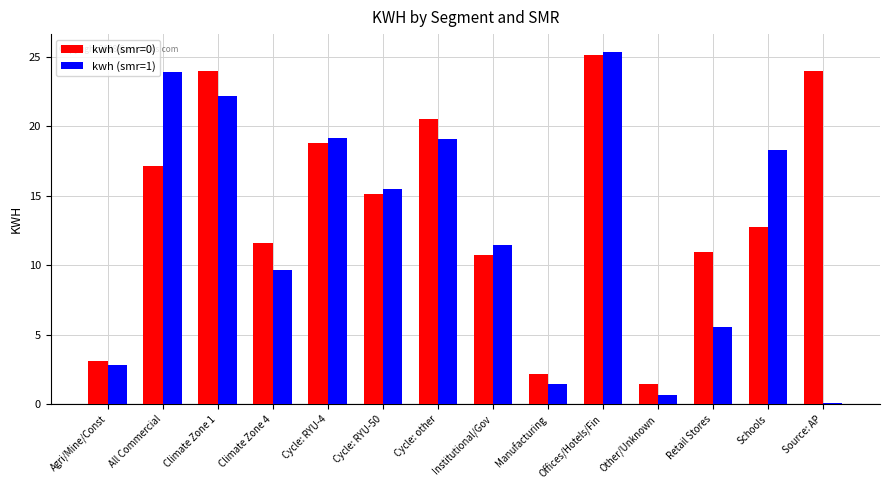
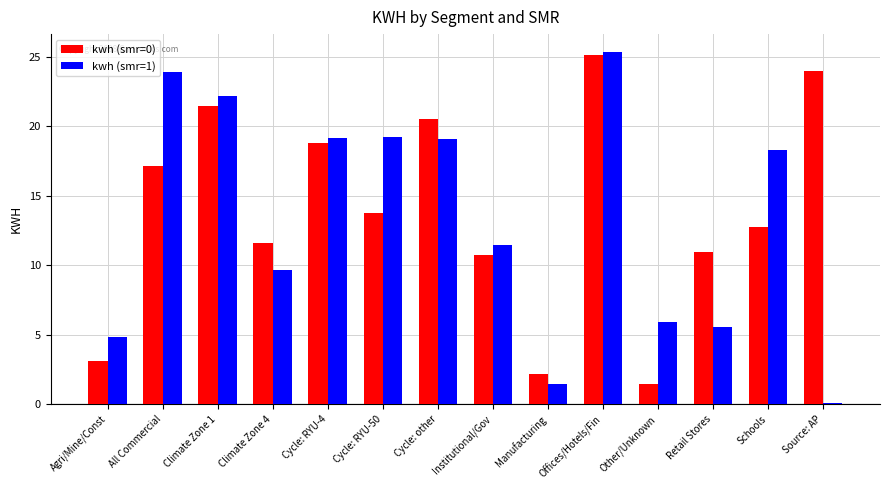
kwh (smr=1), Agri/Mine/Const: 2.8 -> 4.8
kwh (smr=0), Climate Zone 1: 24.0 -> 21.4
kwh (smr=0), Cycle: RYU-50: 15.1 -> 13.7
kwh (smr=1), Cycle: RYU-50: 15.5 -> 19.2
kwh (smr=1), Other/Unknown: 0.7 -> 5.9
